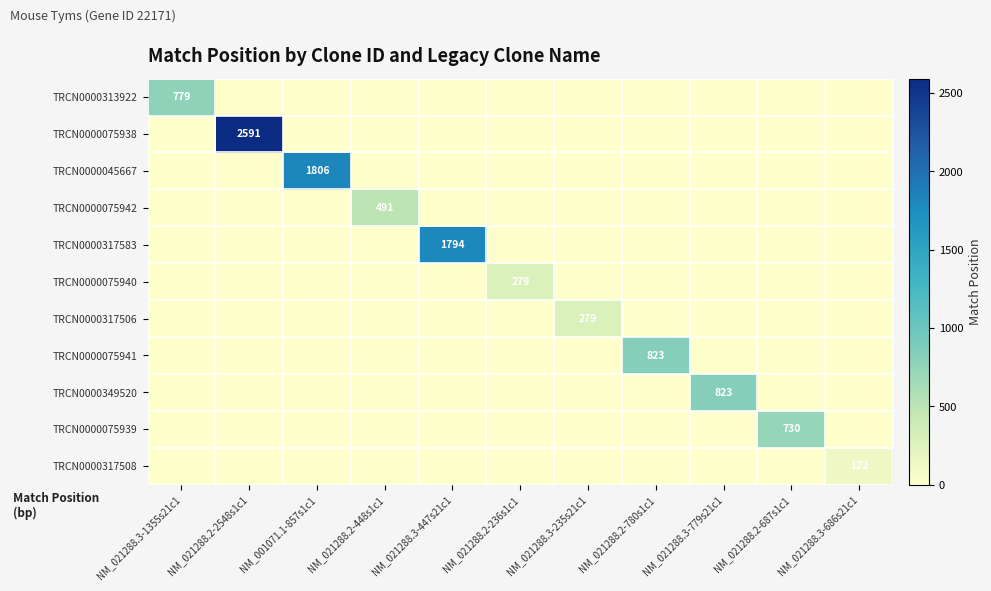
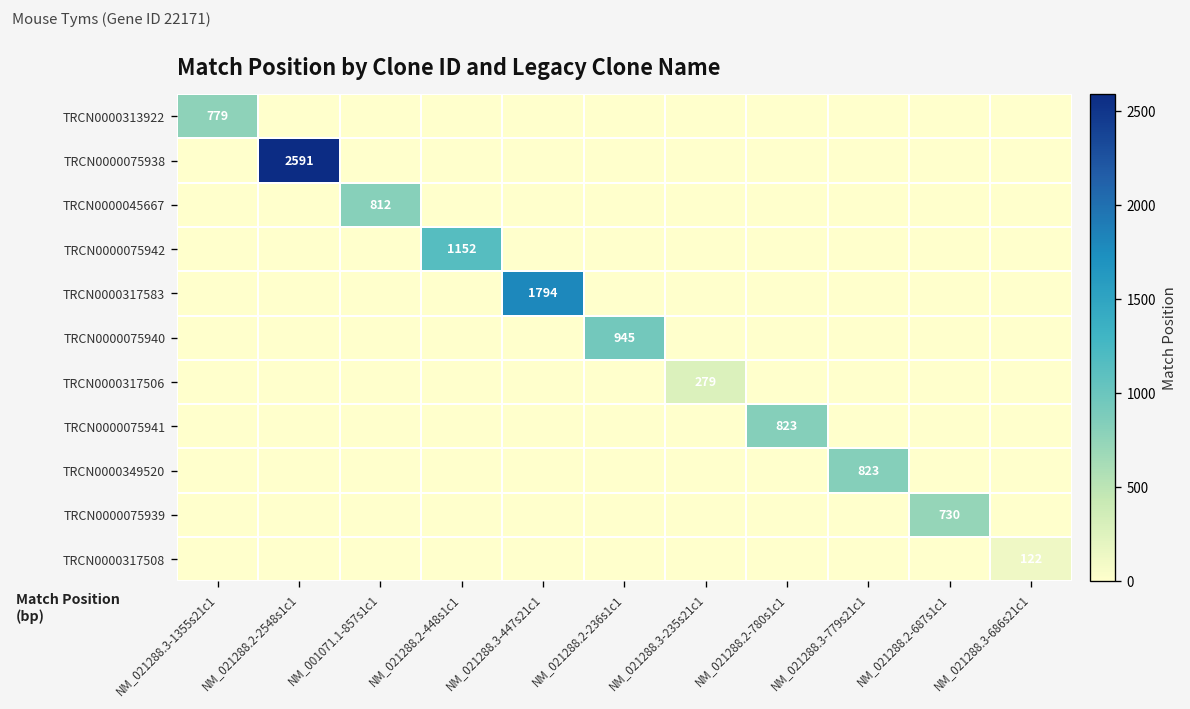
TRCN0000045667, NM_001071.1-857s1c1: 1806 -> 812
TRCN0000075942, NM_021288.2-448s1c1: 491 -> 1152
TRCN0000075940, NM_021288.2-236s1c1: 279 -> 945
